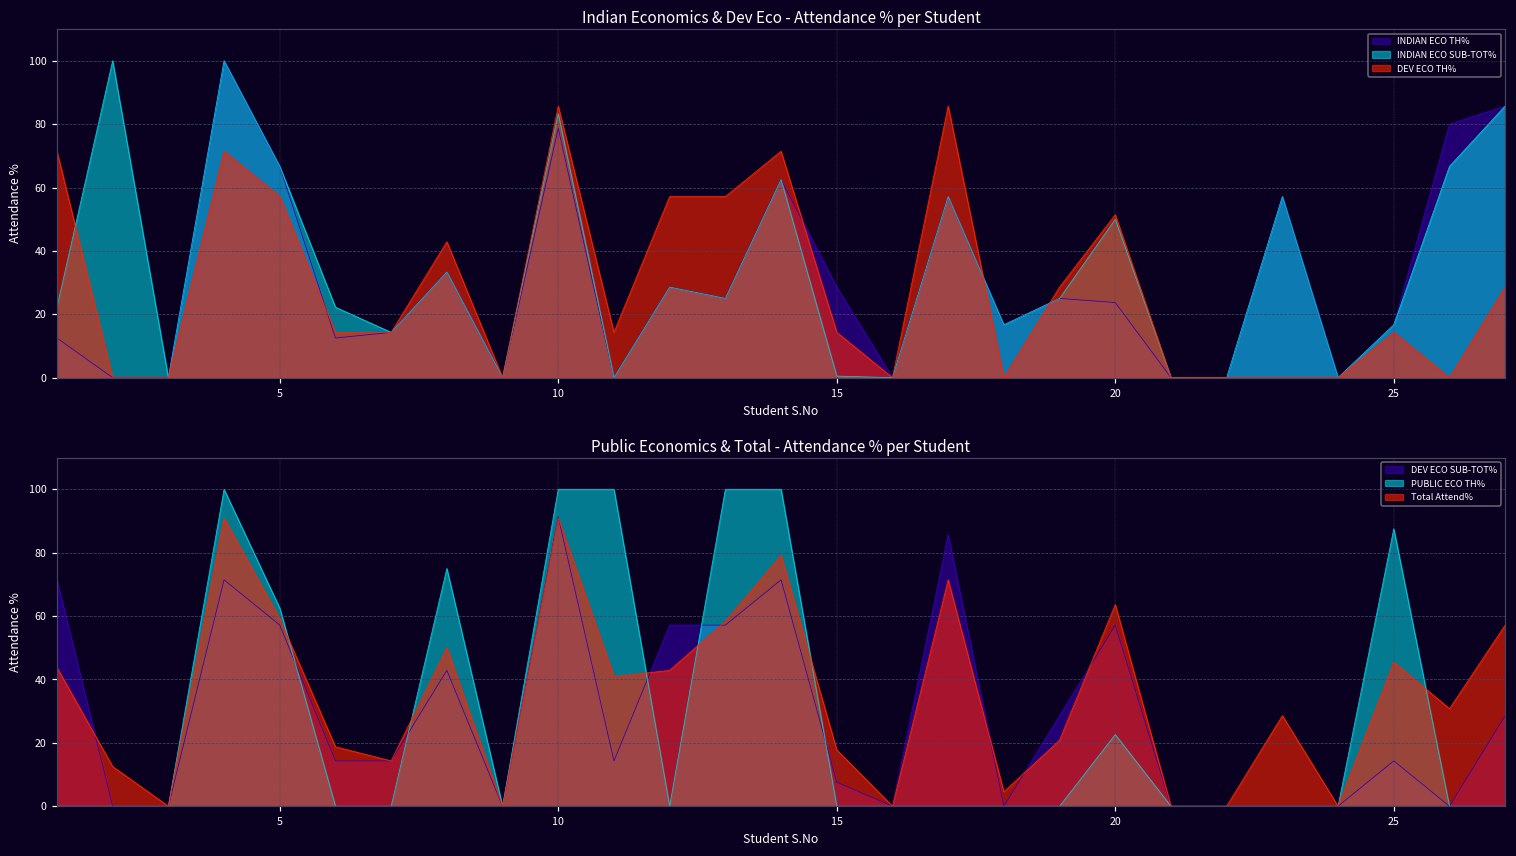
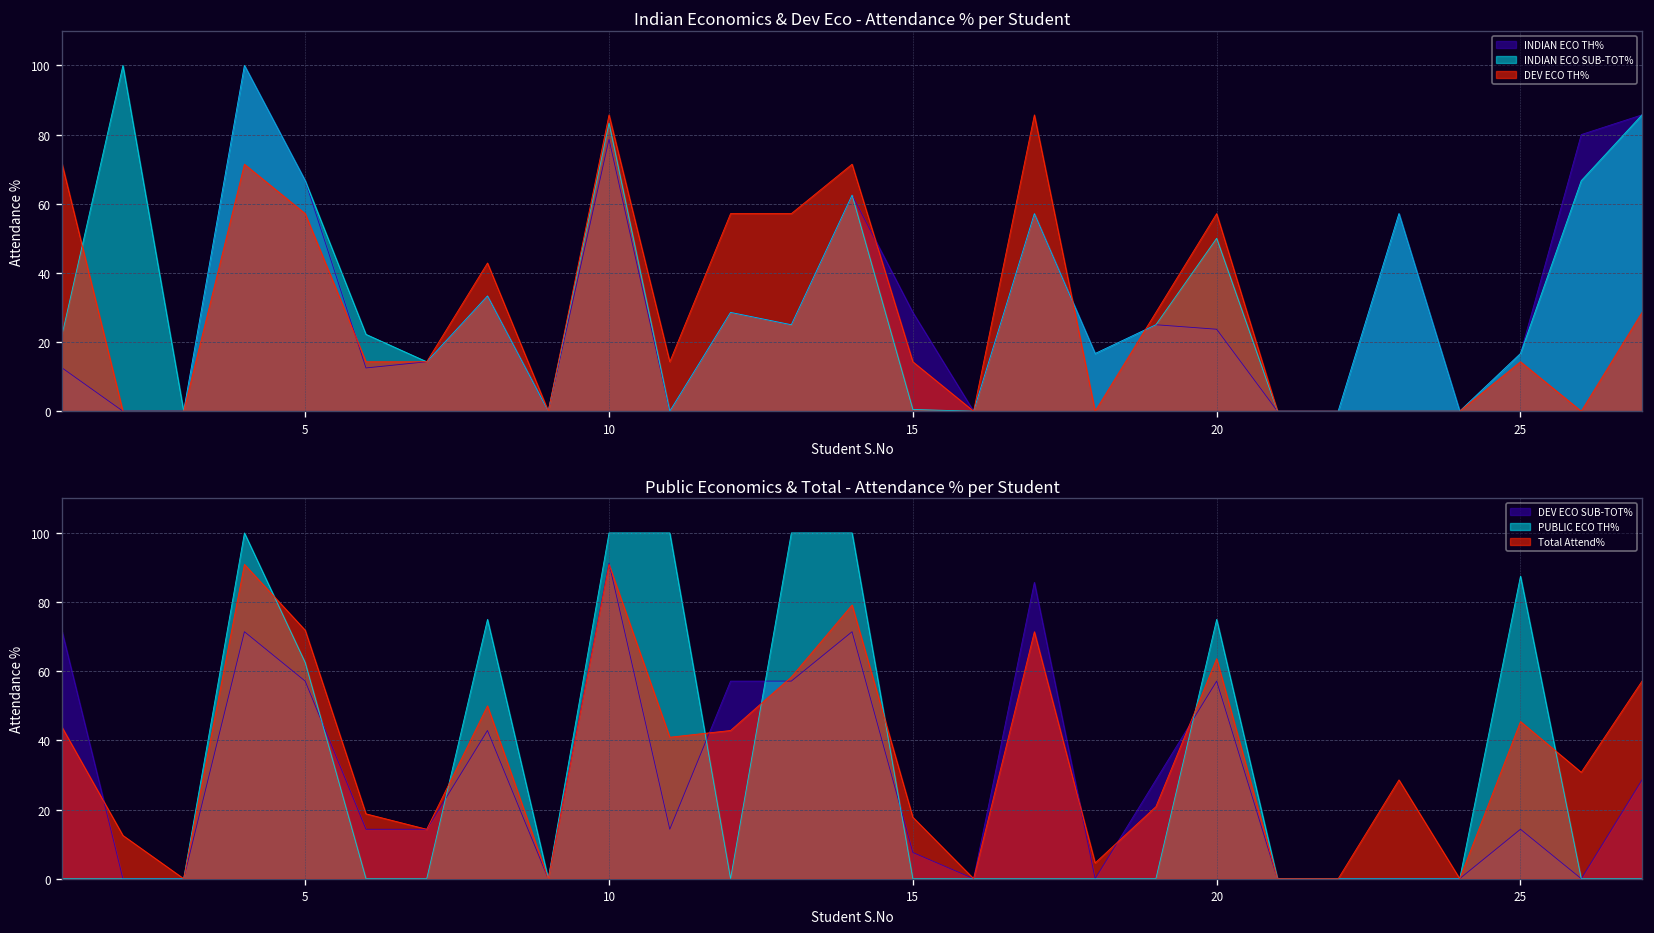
Indian Economics & Dev Eco - Attendance % per Student, DEV ECO TH%, 20: 51 -> 57
Public Economics & Total - Attendance % per Student, Total Attend%, 5: 59 -> 72
Public Economics & Total - Attendance % per Student, PUBLIC ECO TH%, 20: 23 -> 75
